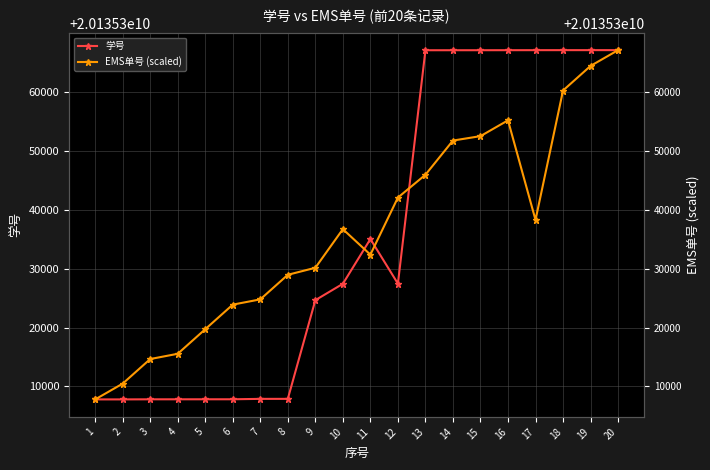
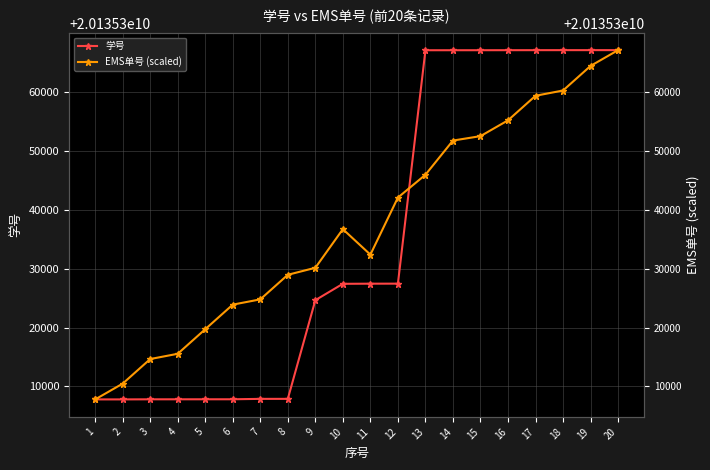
学号, 11: 20135335000 -> 20135327000
EMS单号 (scaled), 17: 20135338000 -> 20135359000
